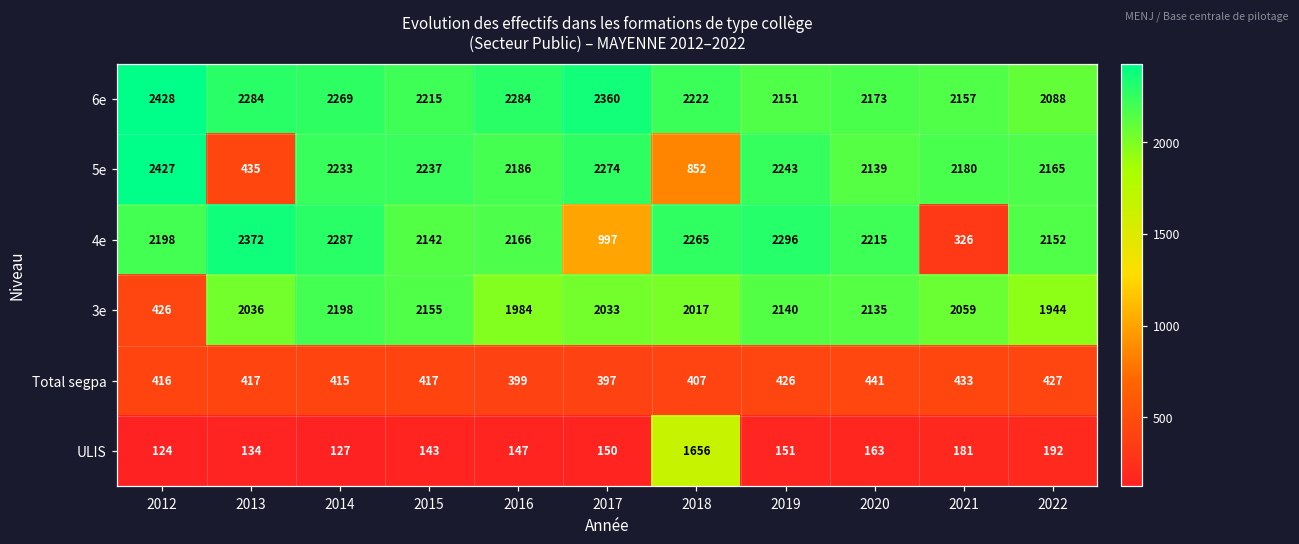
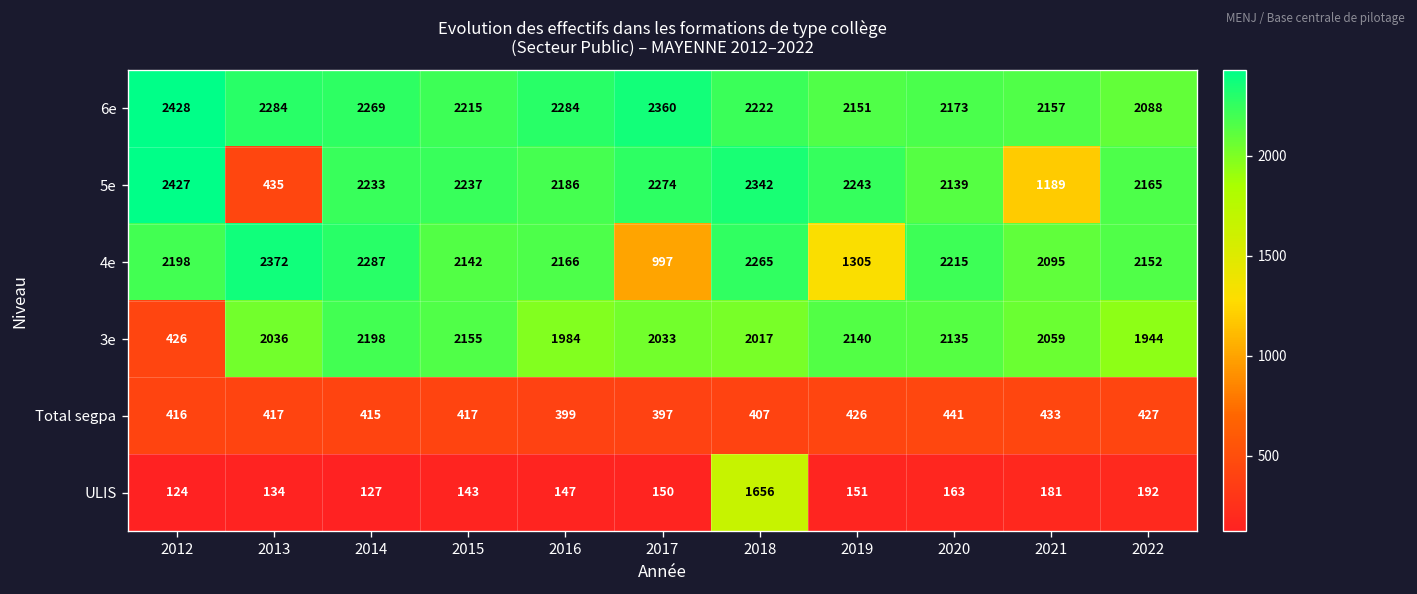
5e, 2018: 852 -> 2342
5e, 2021: 2180 -> 1189
4e, 2019: 2296 -> 1305
4e, 2021: 326 -> 2095
